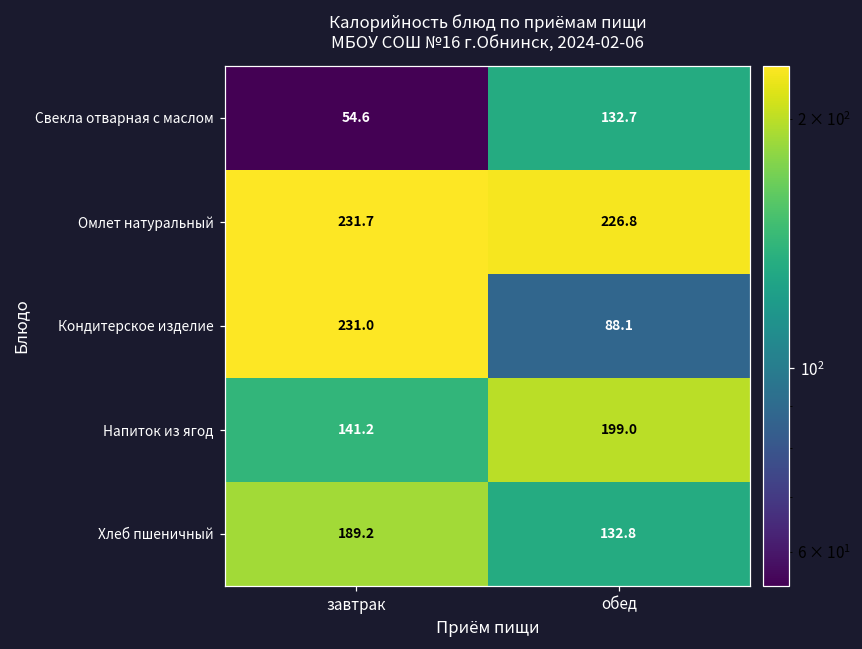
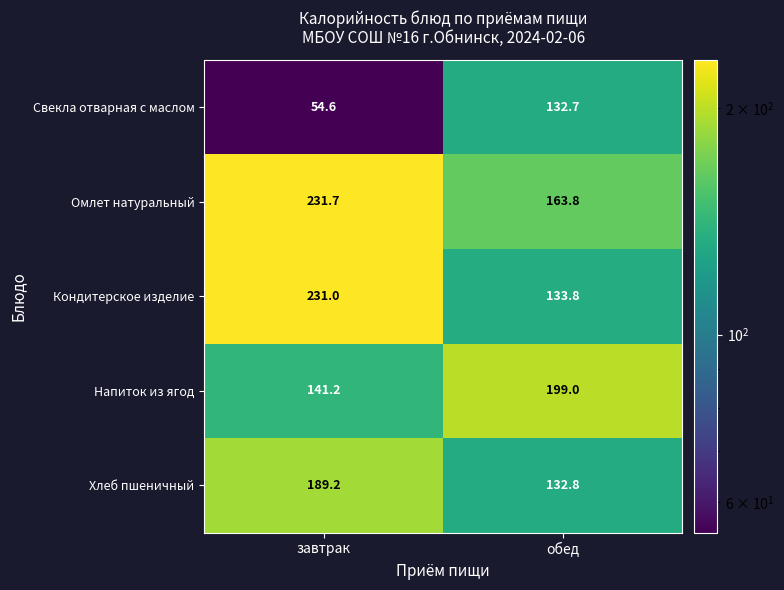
Омлет натуральный, обед: 226.8 -> 163.8
Кондитерское изделие, обед: 88.1 -> 133.8
